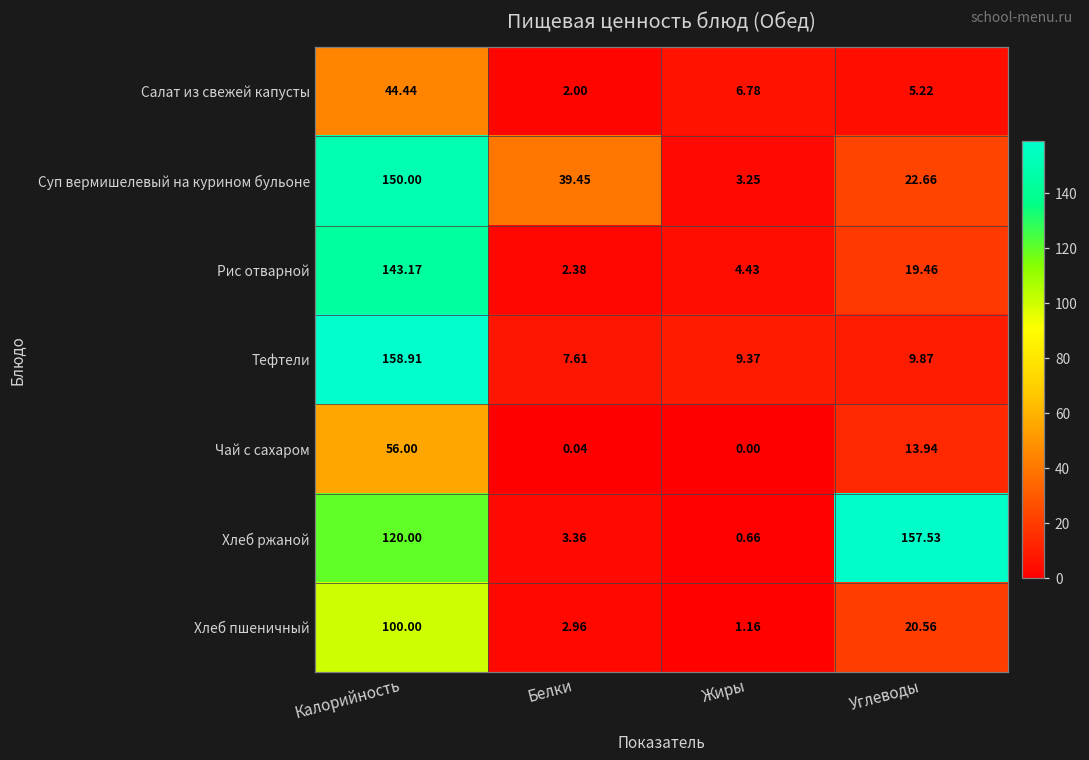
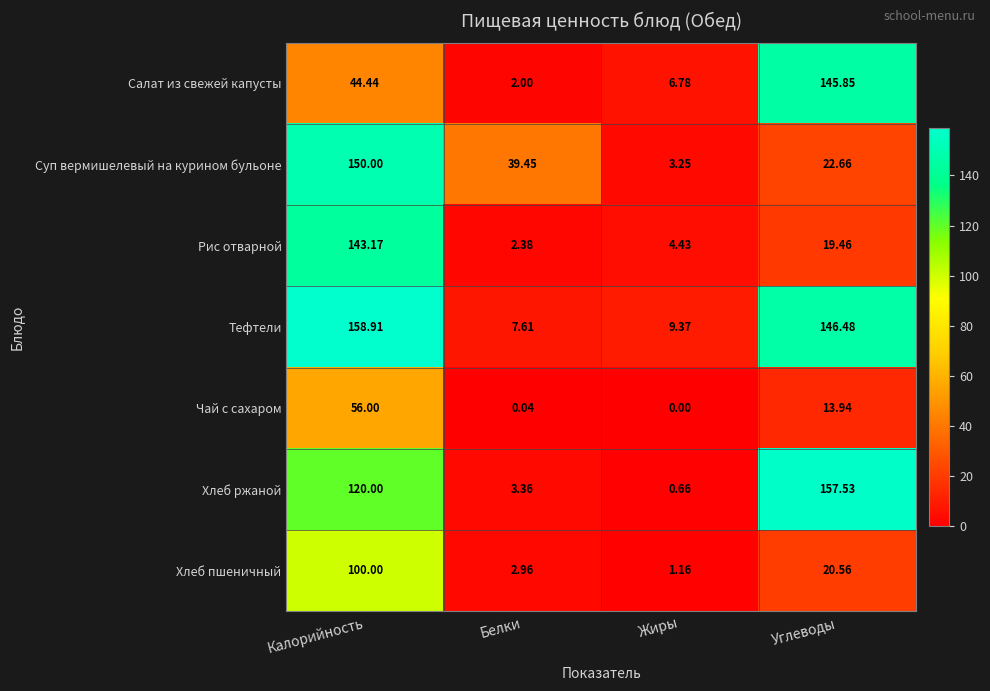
Салат из свежей капусты, Углеводы: 5.22 -> 145.85
Тефтели, Углеводы: 9.87 -> 146.48
